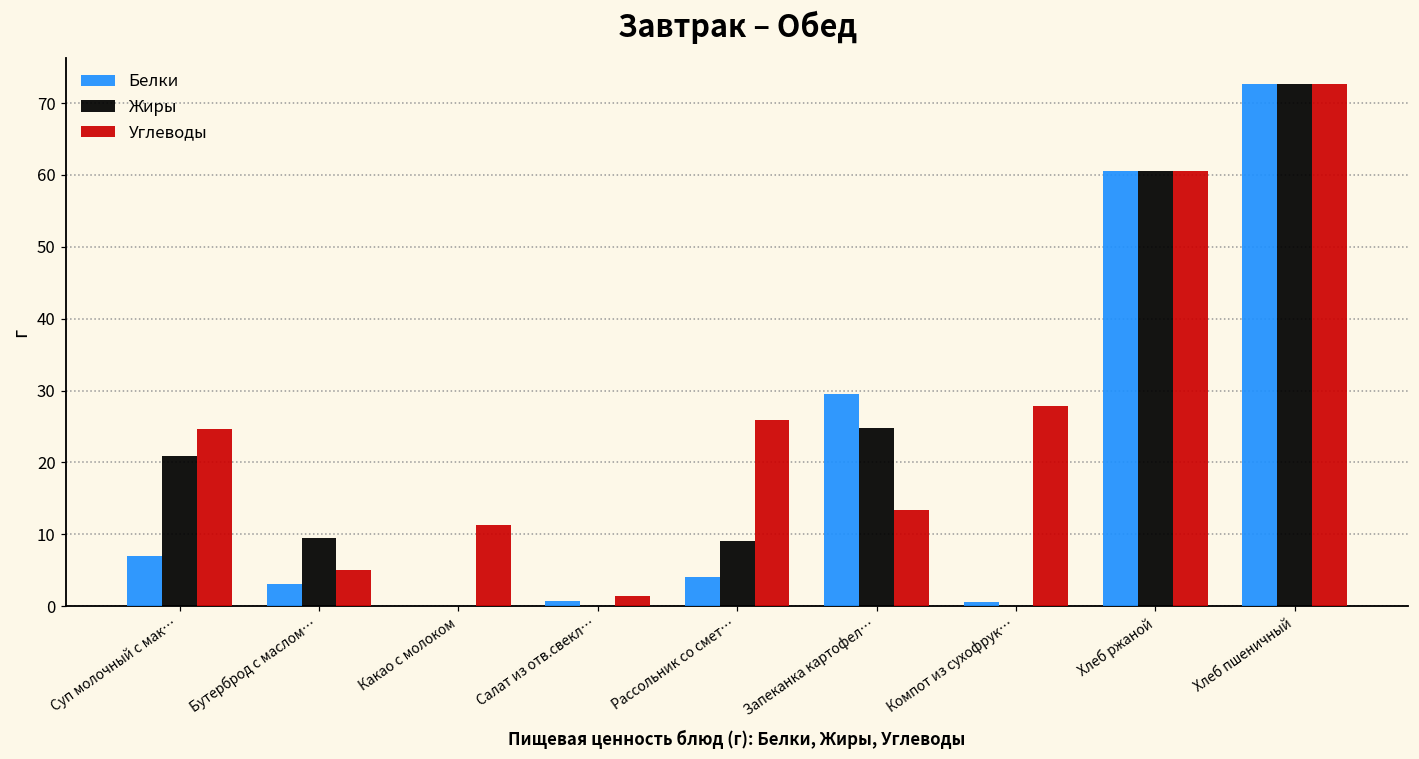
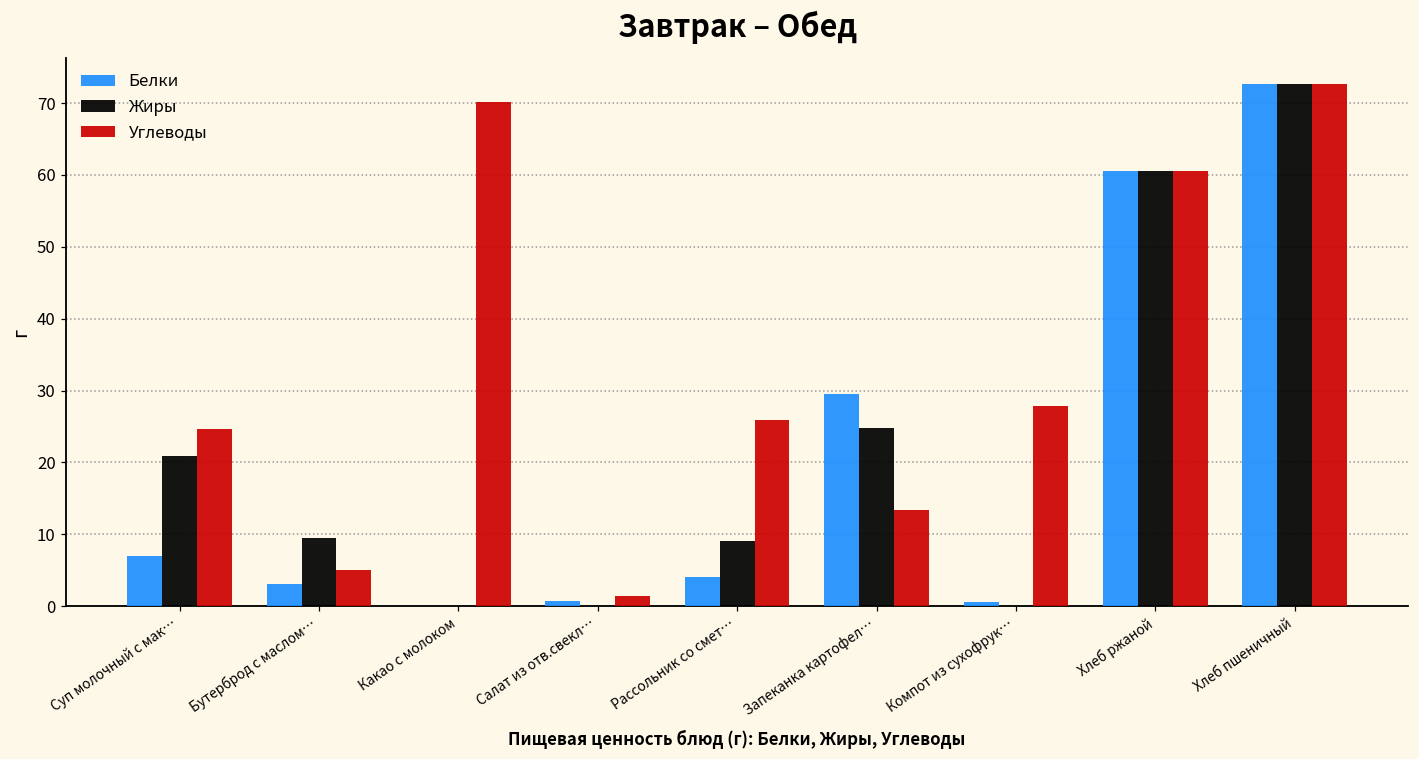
Углеводы, Какао с молоком: 11 -> 70
